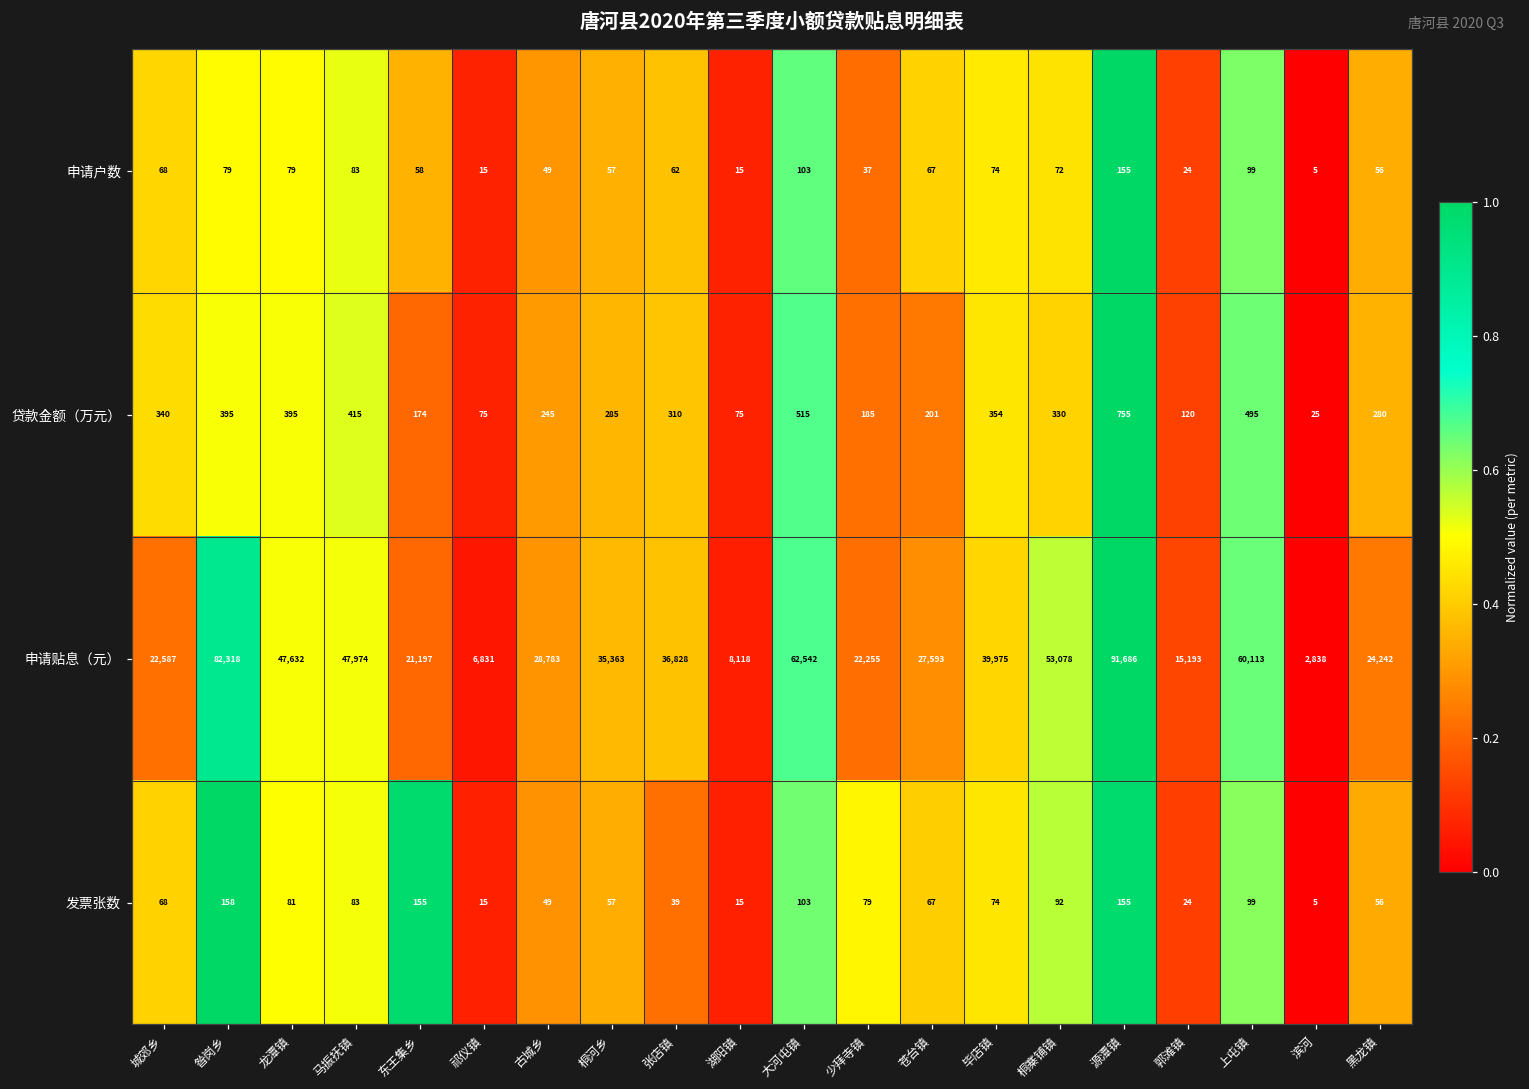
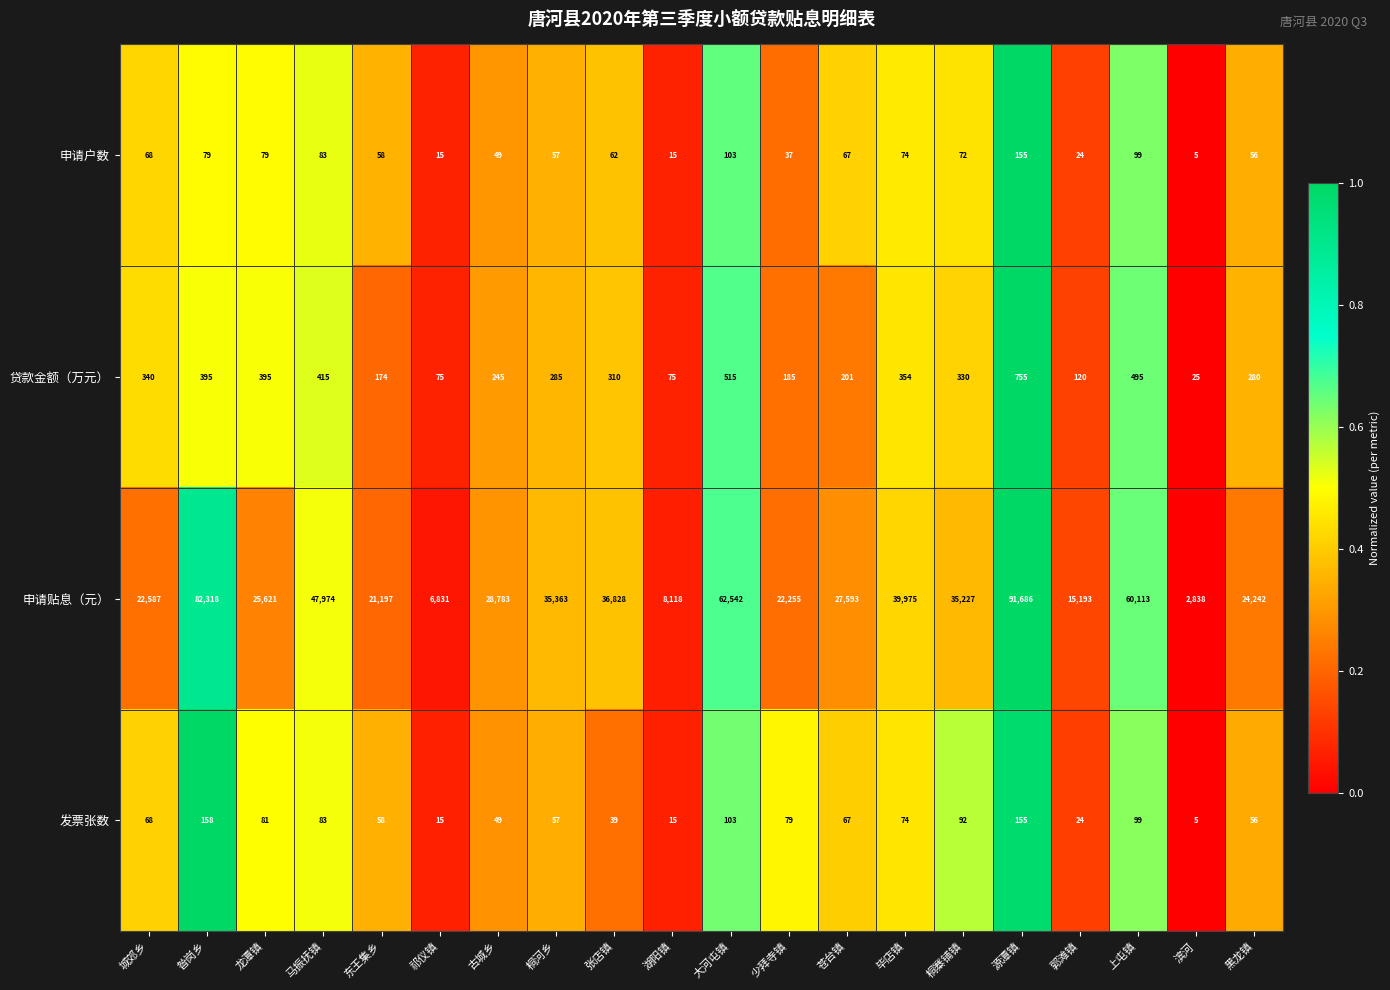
申请贴息（元）, 龙潭镇: 47,632 -> 25,621
申请贴息（元）, 桐寨铺镇: 53,078 -> 35,227
发票张数, 东王集乡: 155 -> 58
